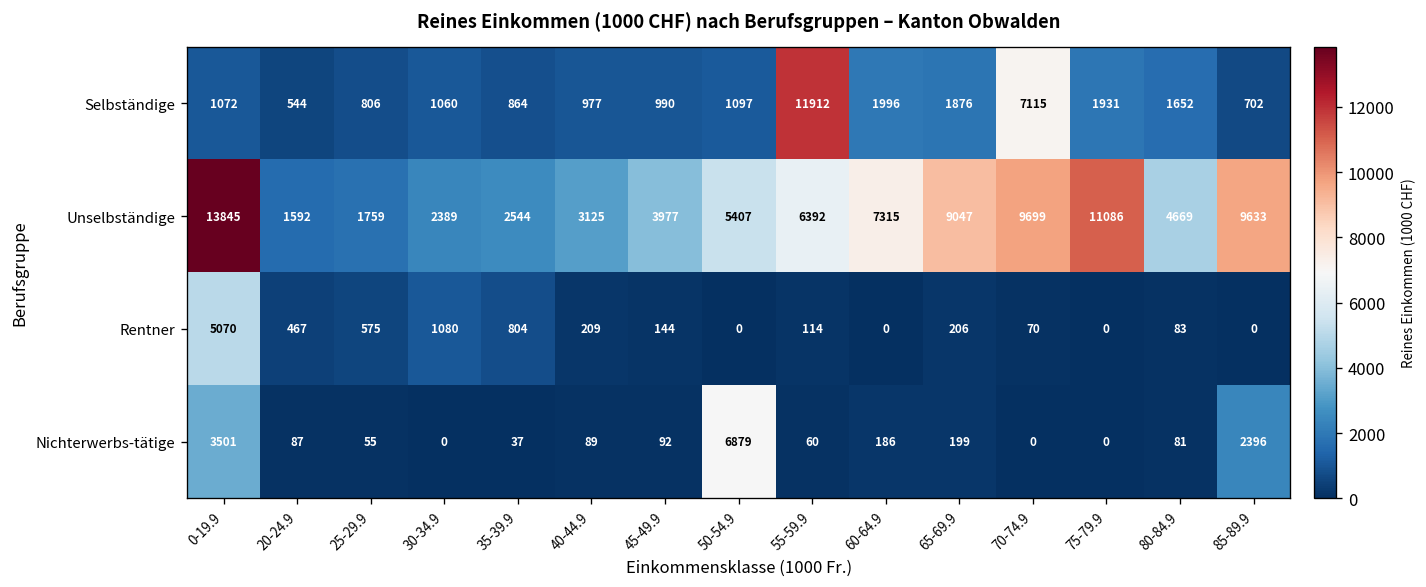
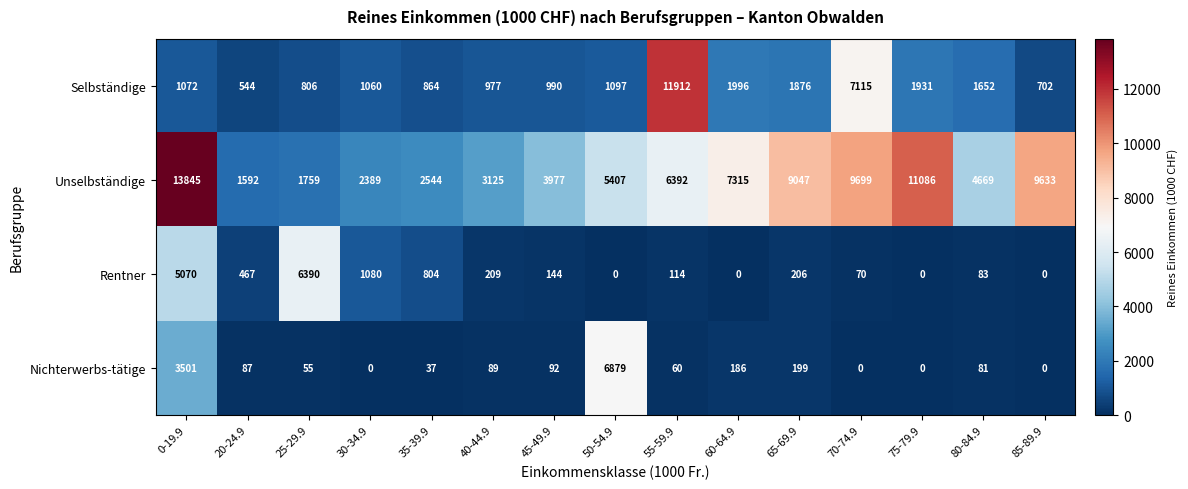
Rentner, 25-29.9: 575 -> 6390
Nichterwerbs-tätige, 85-89.9: 2396 -> 0
